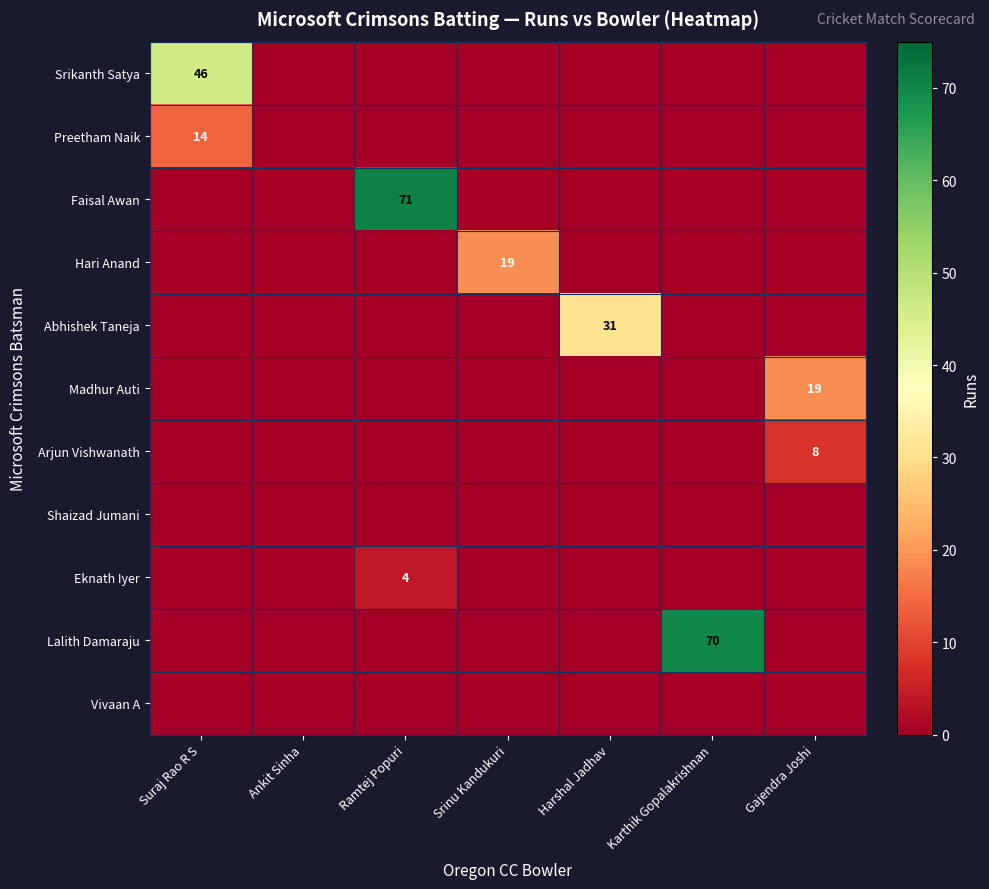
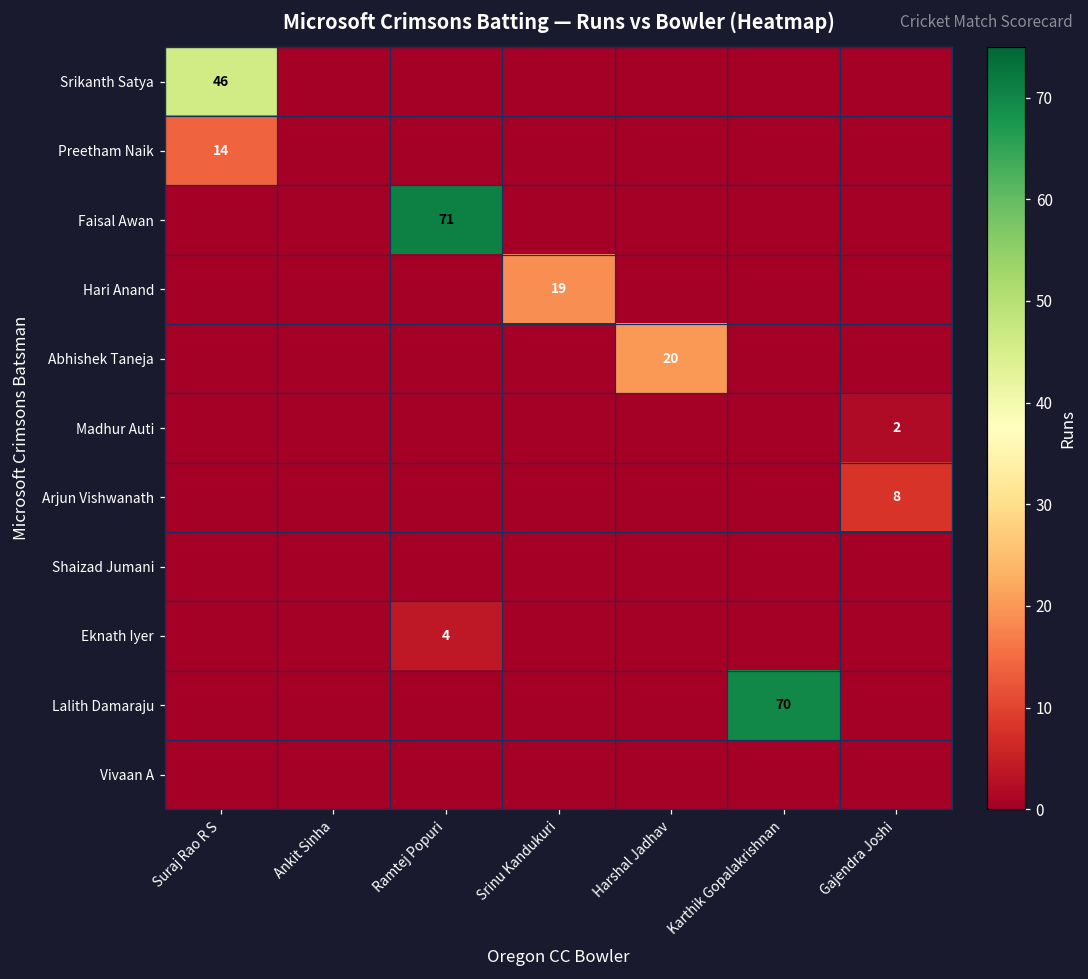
Abhishek Taneja, Harshal Jadhav: 31 -> 20
Madhur Auti, Gajendra Joshi: 19 -> 2
